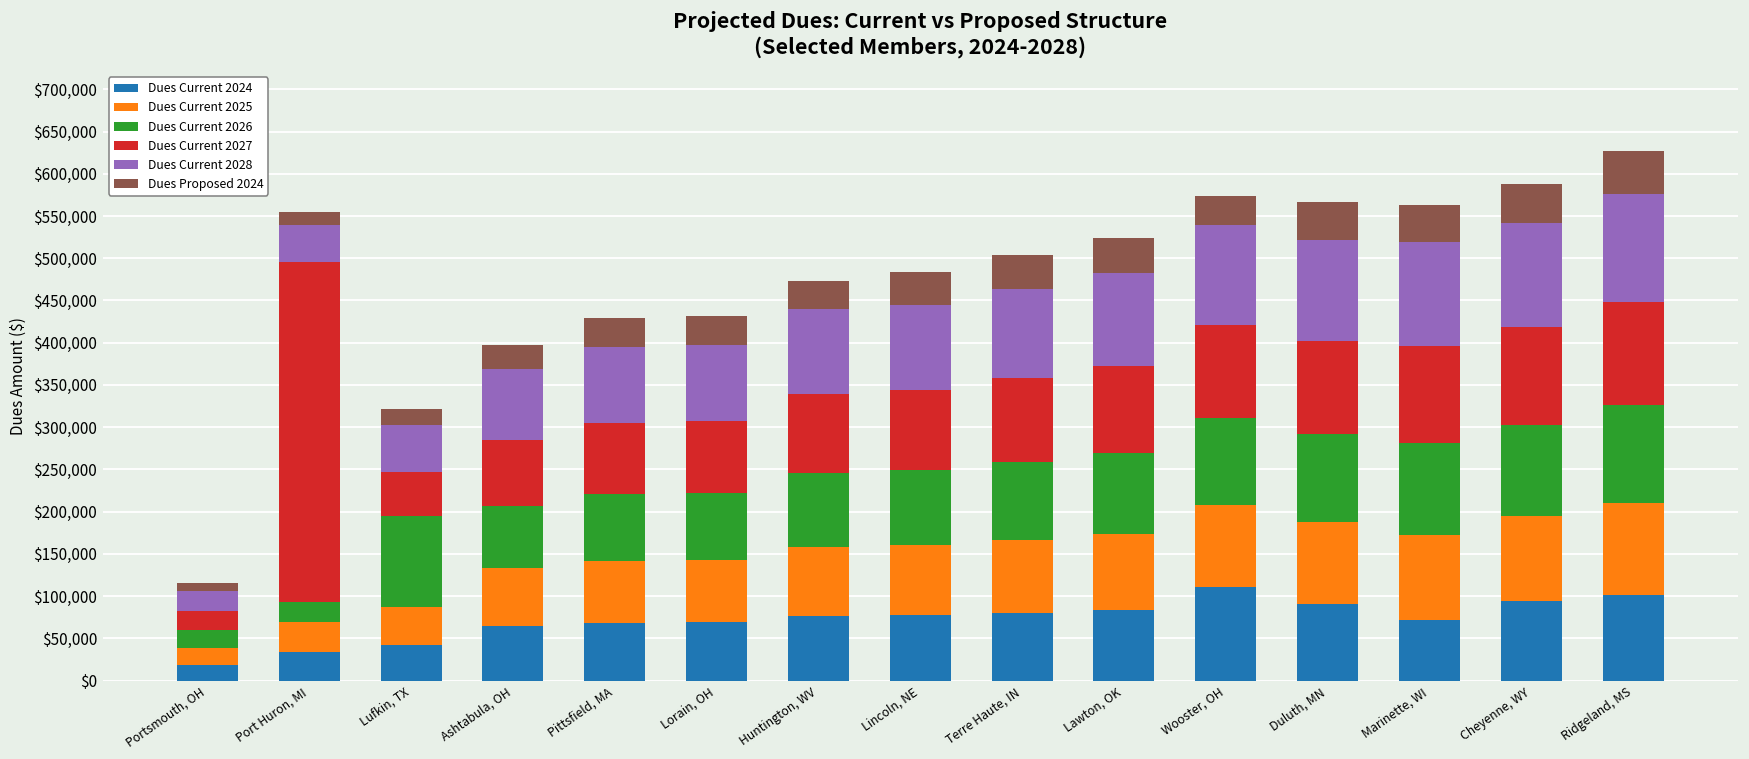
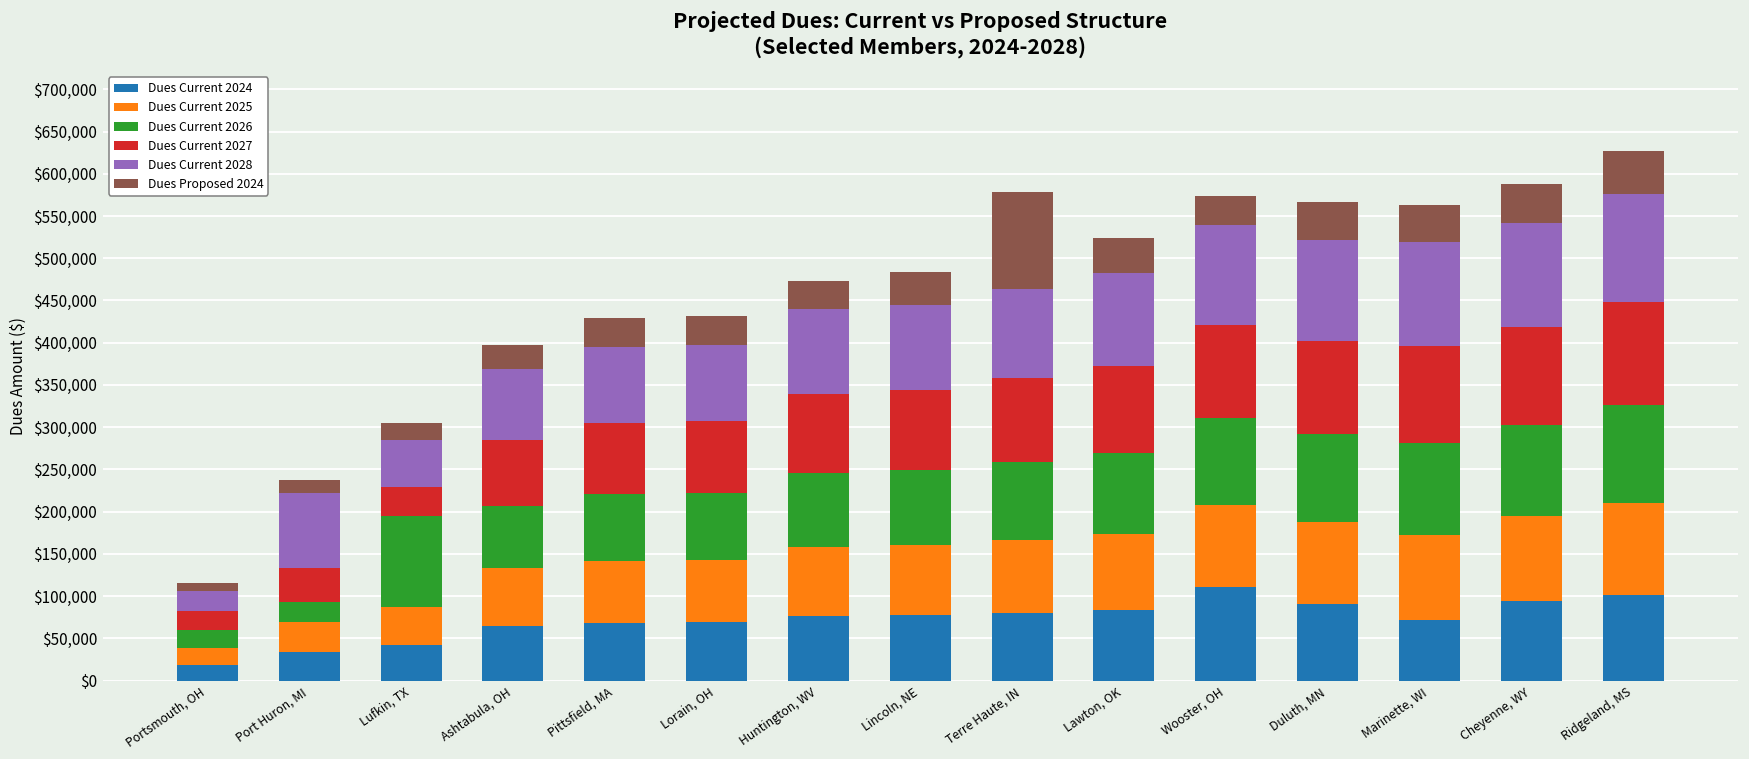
Dues Current 2027, Port Huron, MI: $400,000 -> $40,000
Dues Current 2028, Port Huron, MI: $40,000 -> $90,000
Dues Current 2027, Lufkin, TX: $50,000 -> $30,000
Dues Proposed 2024, Terre Haute, IN: $40,000 -> $110,000
